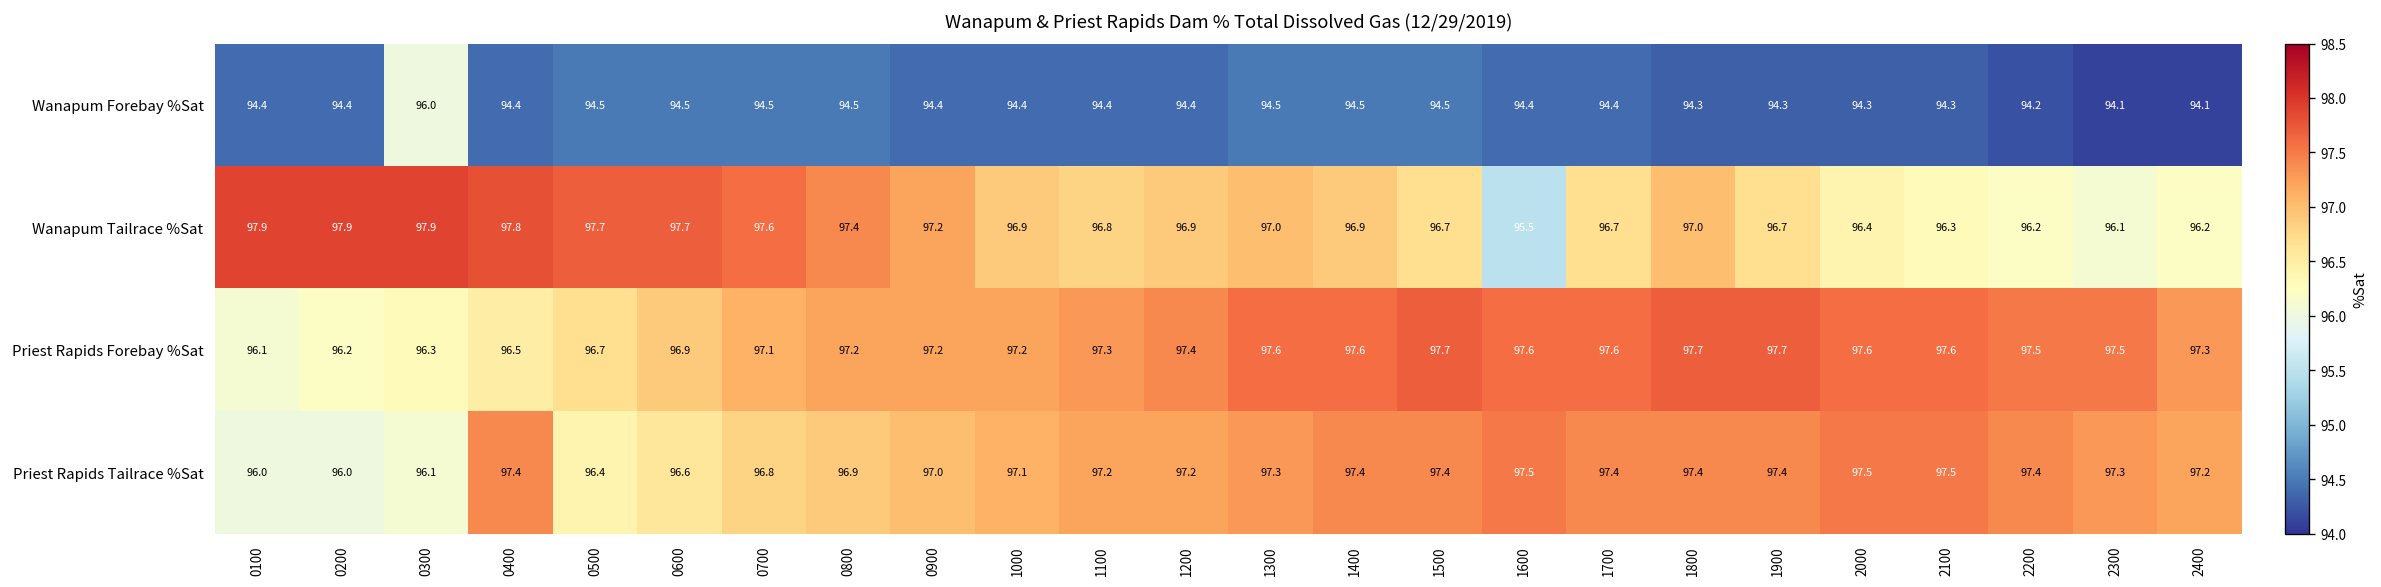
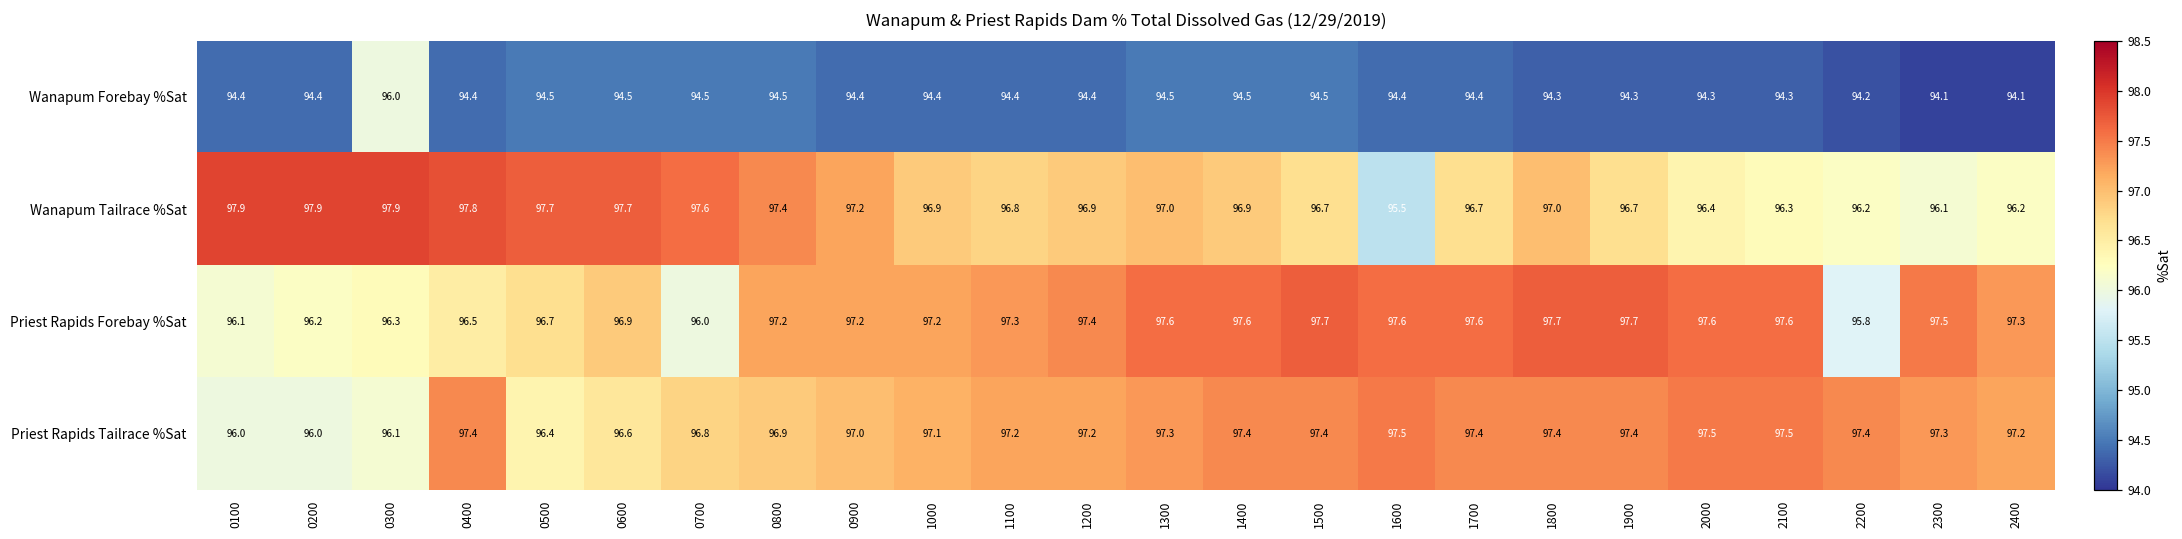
Priest Rapids Forebay %Sat, 0700: 97.1 -> 96.0
Priest Rapids Forebay %Sat, 2200: 97.5 -> 95.8
